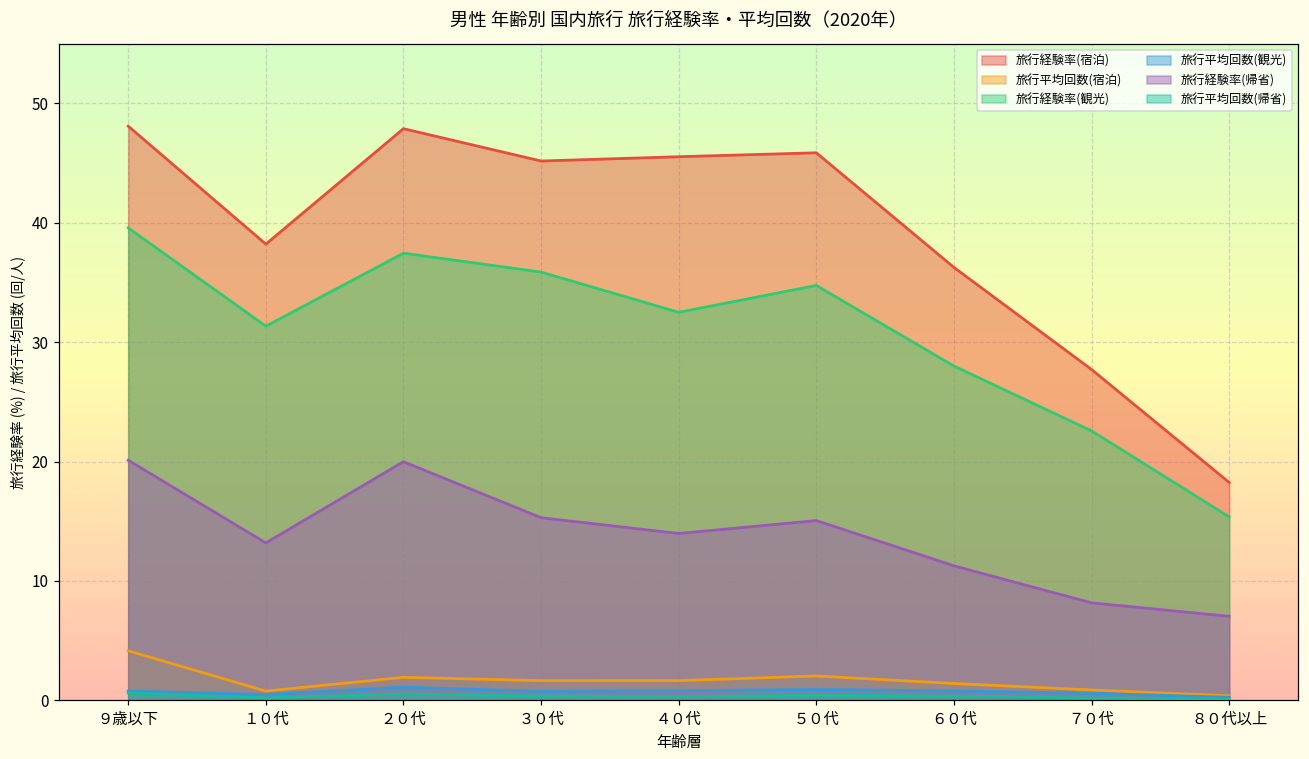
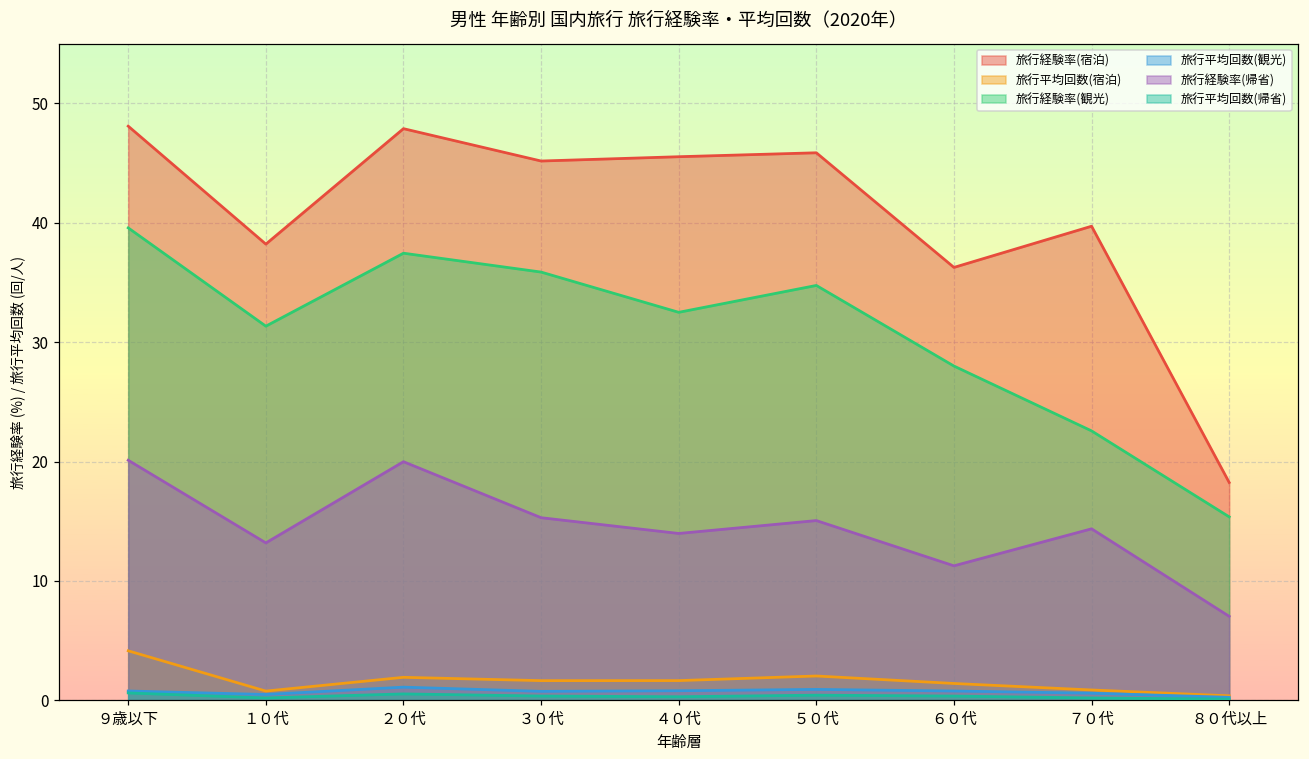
旅行経験率(宿泊), ７０代: 27.7 -> 39.7
旅行経験率(帰省), ７０代: 8.2 -> 14.4
